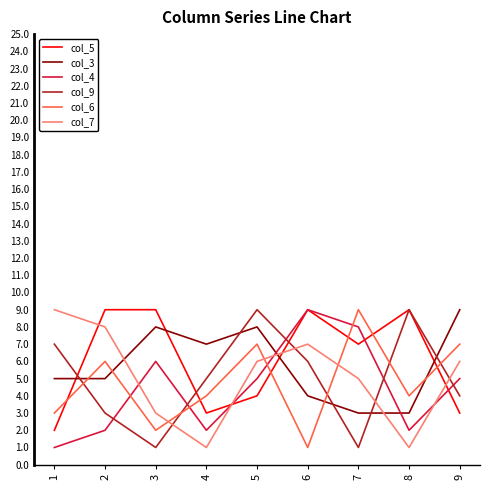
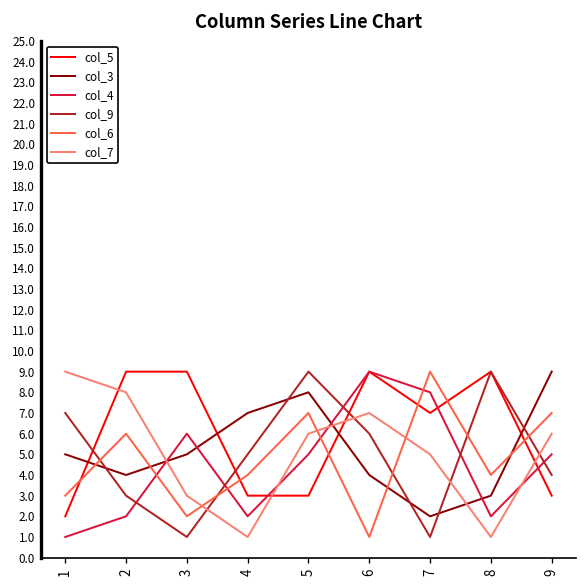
col_3, 2: 5 -> 4
col_3, 3: 8 -> 5
col_5, 5: 4 -> 3
col_3, 7: 3 -> 2
